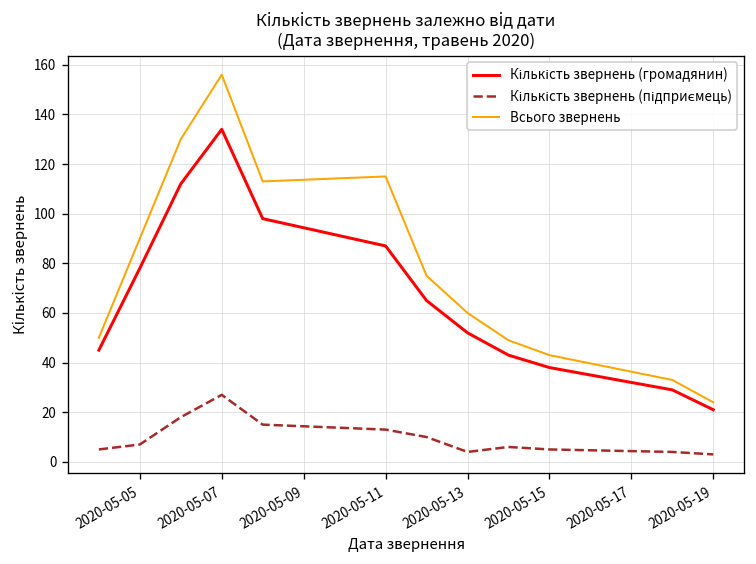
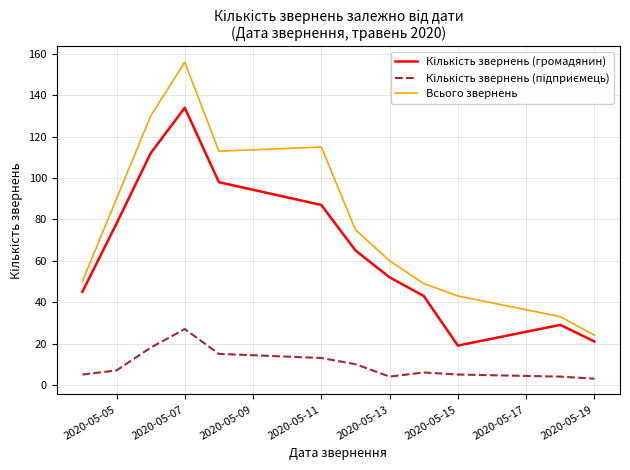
Кількість звернень (громадянин), 2020-05-15: 38 -> 19
